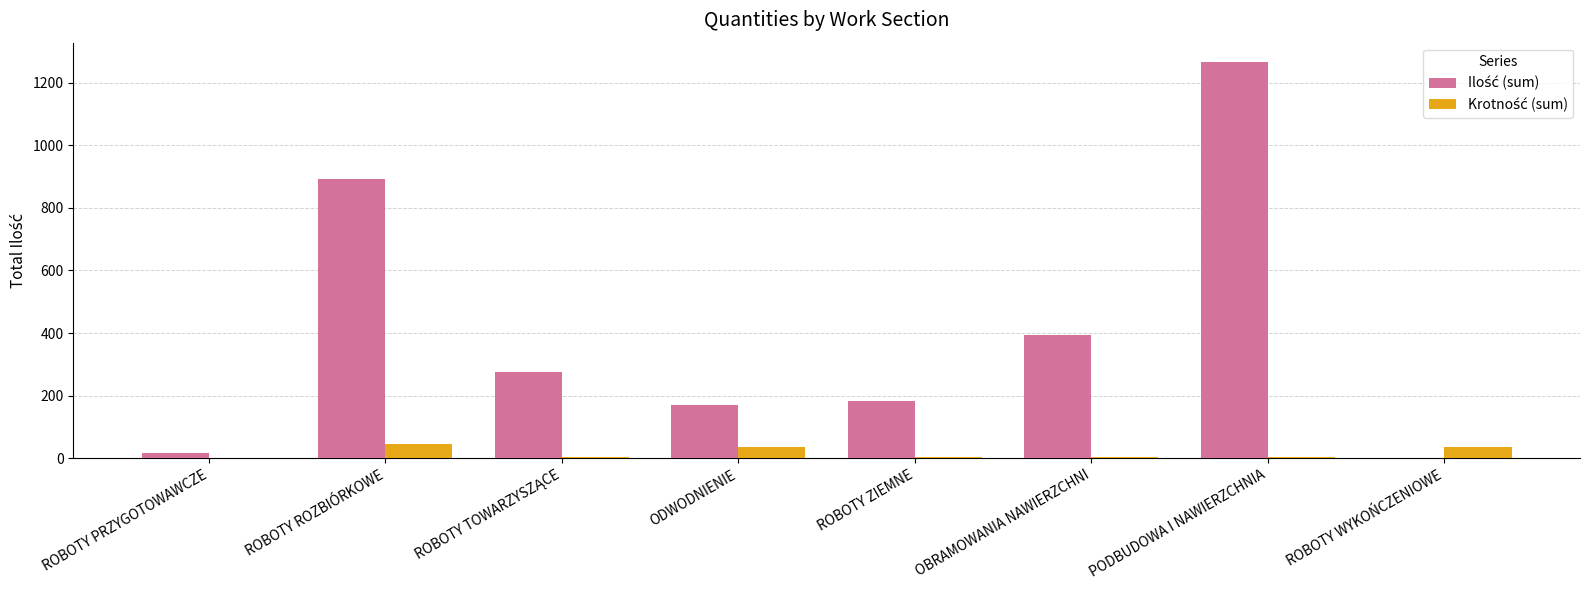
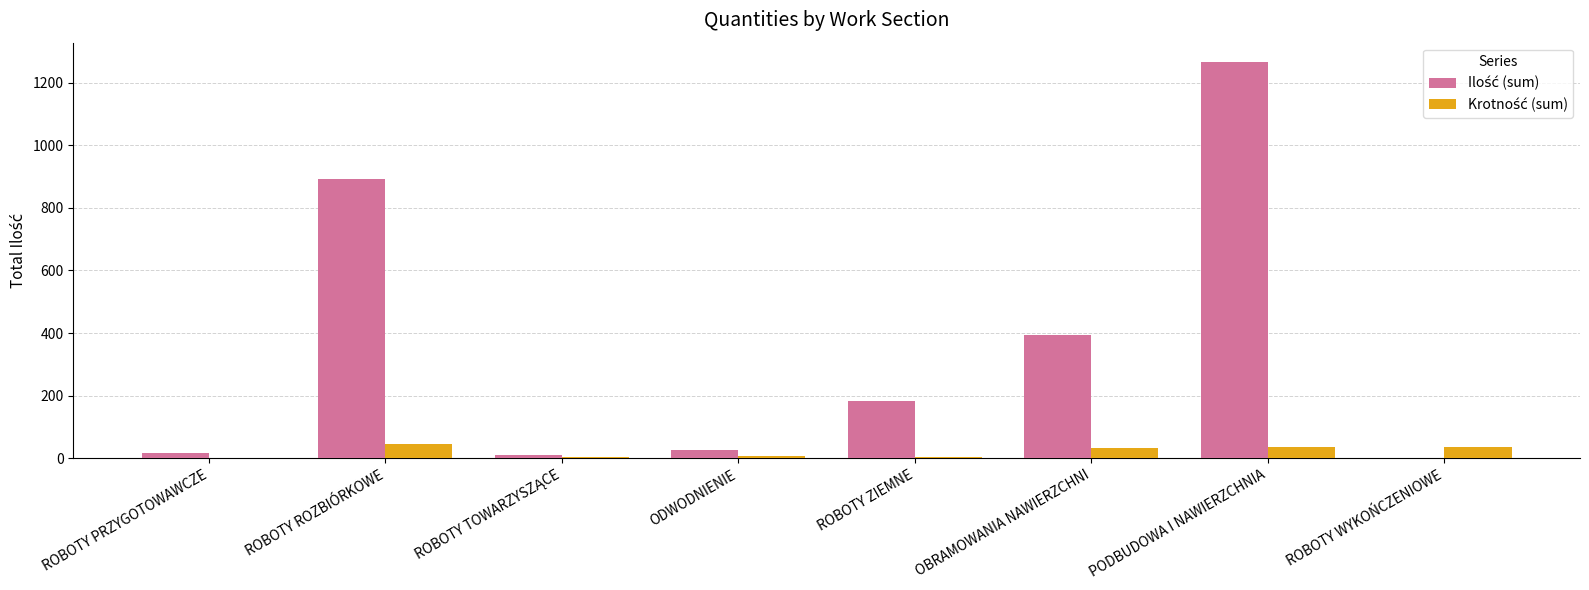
Ilość (sum), ROBOTY TOWARZYSZĄCE: 280 -> 10
Ilość (sum), ODWODNIENIE: 170 -> 30
Krotność (sum), ODWODNIENIE: 40 -> 10
Krotność (sum), OBRAMOWANIA NAWIERZCHNI: 0 -> 30
Krotność (sum), PODBUDOWA I NAWIERZCHNIA: 10 -> 40
